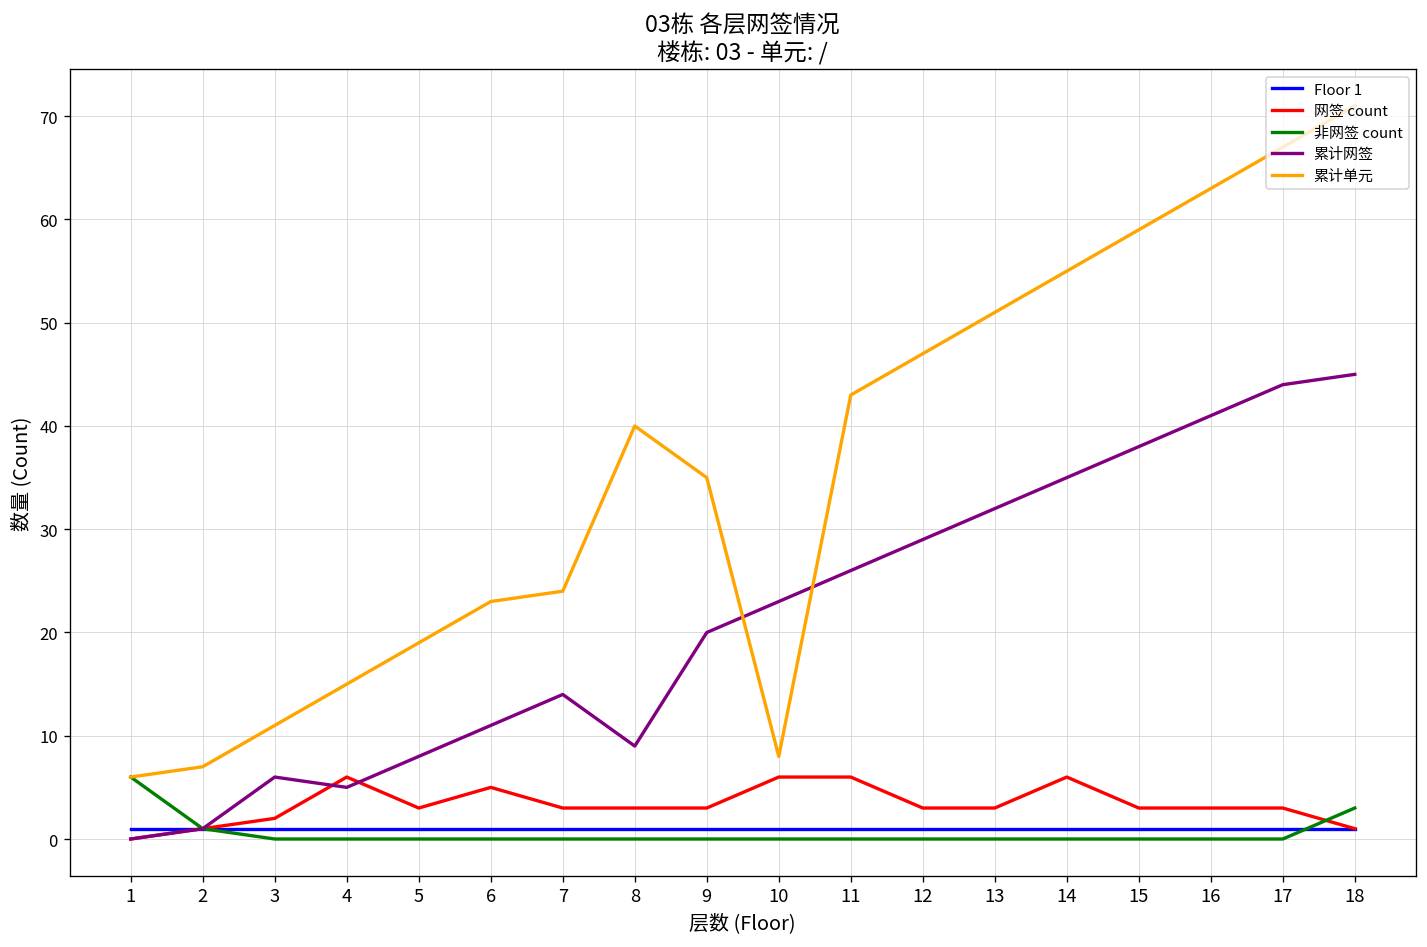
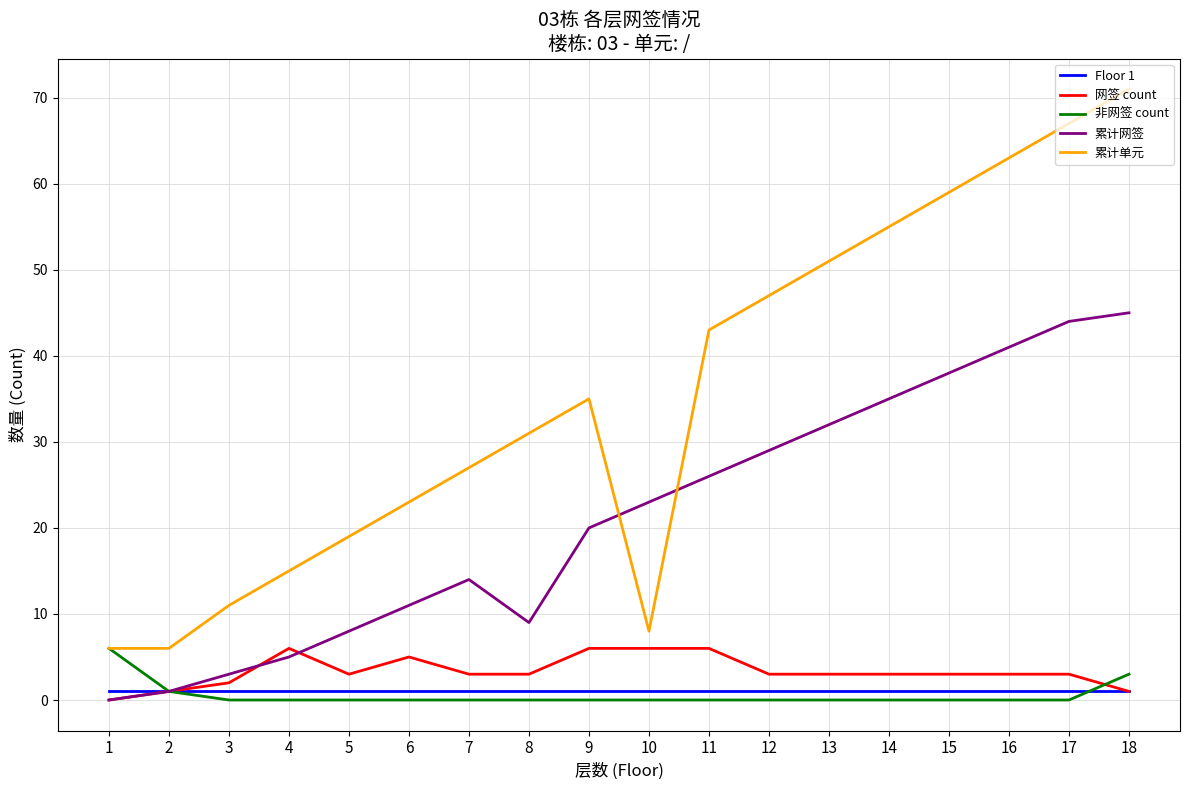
累计单元, 2: 7 -> 6
累计网签, 3: 6 -> 3
累计单元, 7: 24 -> 27
累计单元, 8: 40 -> 31
网签 count, 9: 3 -> 6
网签 count, 14: 6 -> 3
